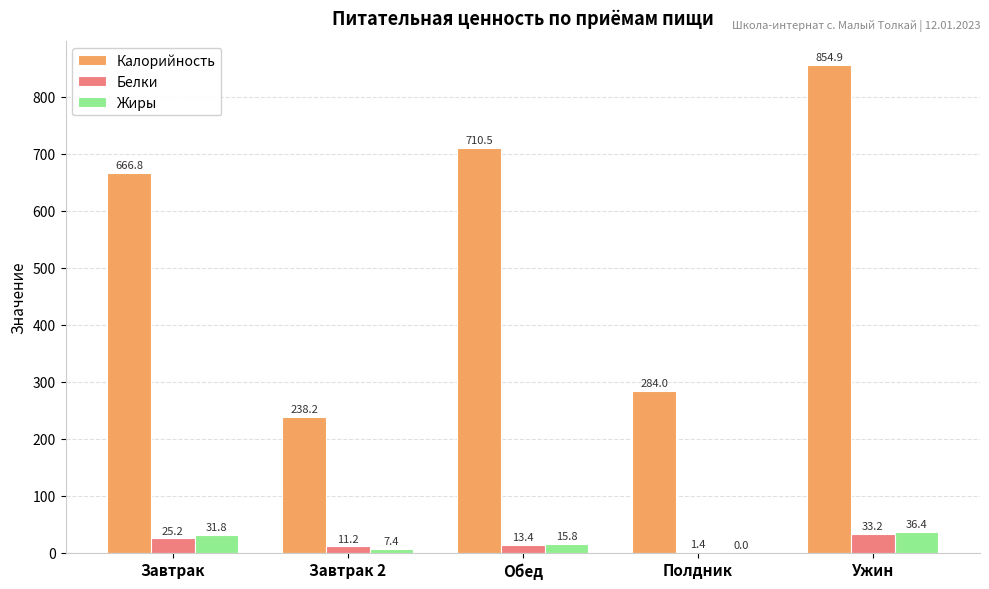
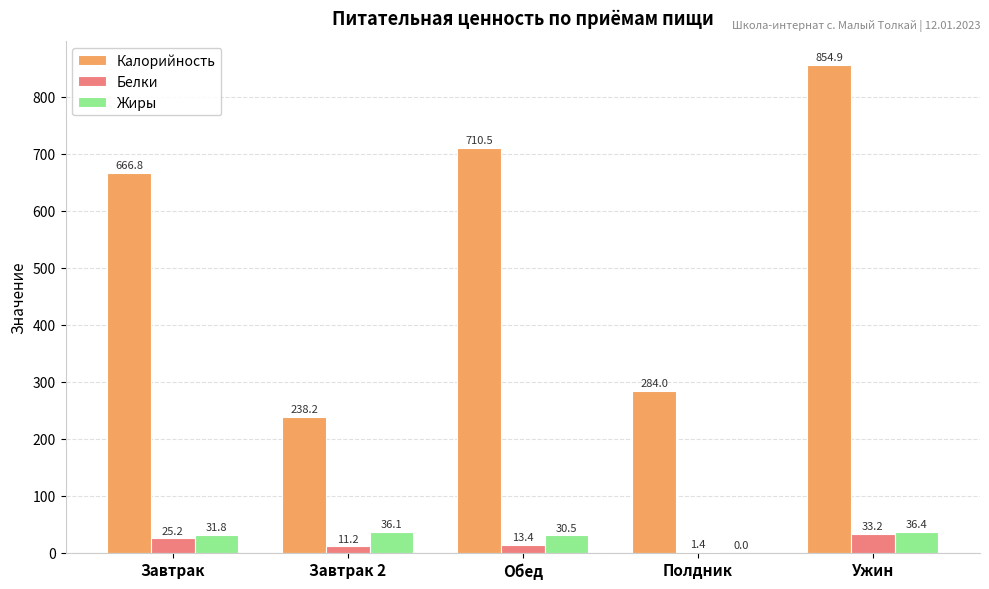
Жиры, Завтрак 2: 7.4 -> 36.1
Жиры, Обед: 15.8 -> 30.5
